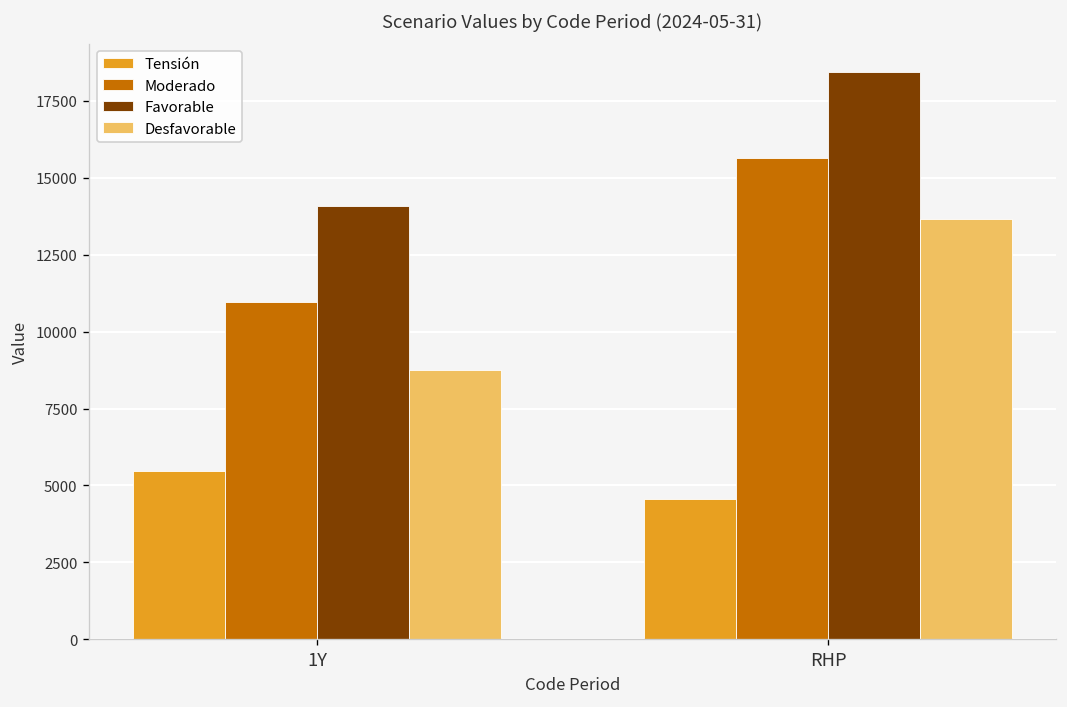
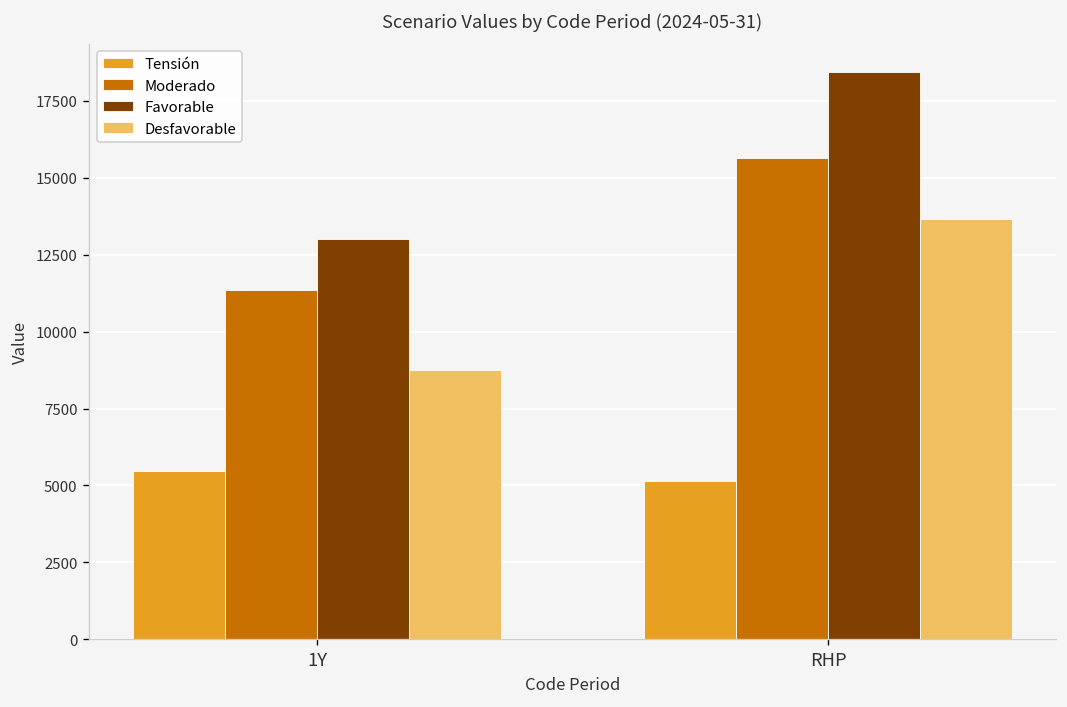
Moderado, 1Y: 11000 -> 11300
Favorable, 1Y: 14100 -> 13000
Tensión, RHP: 4600 -> 5100
